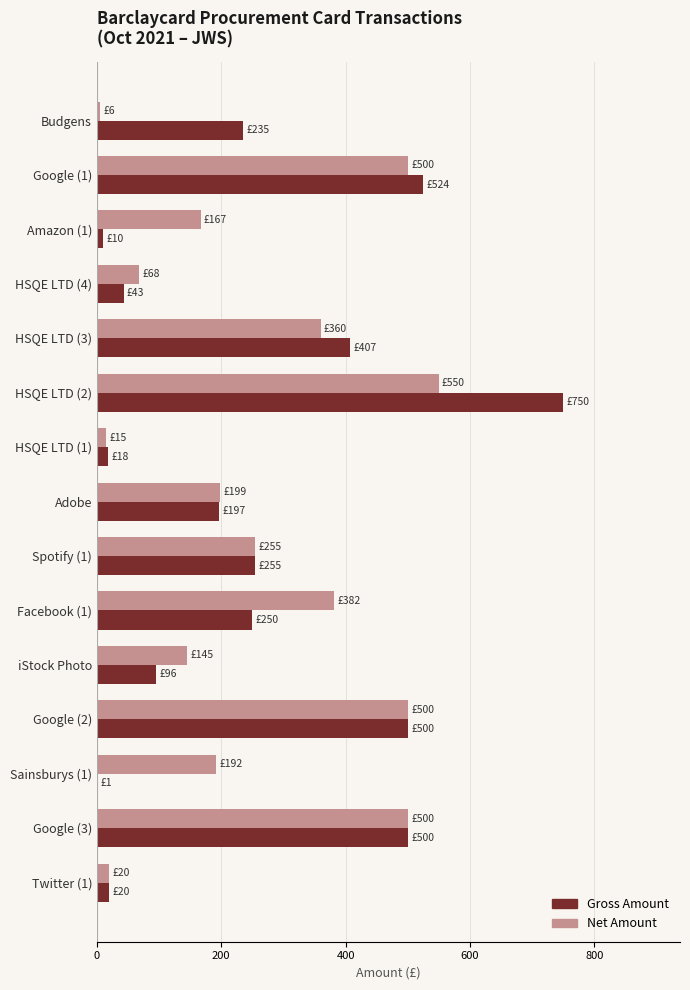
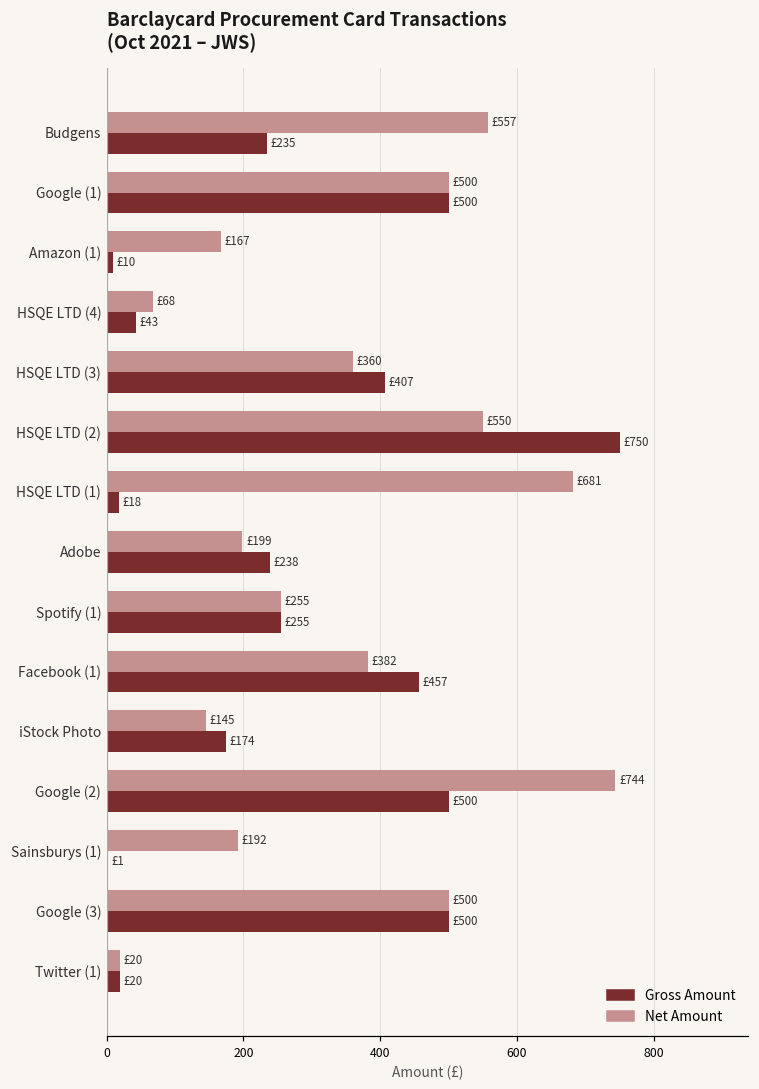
Net Amount, Budgens: £6 -> £557
Gross Amount, Google (1): £524 -> £500
Net Amount, HSQE LTD (1): £15 -> £681
Gross Amount, Adobe: £197 -> £238
Gross Amount, Facebook (1): £250 -> £457
Gross Amount, iStock Photo: £96 -> £174
Net Amount, Google (2): £500 -> £744
